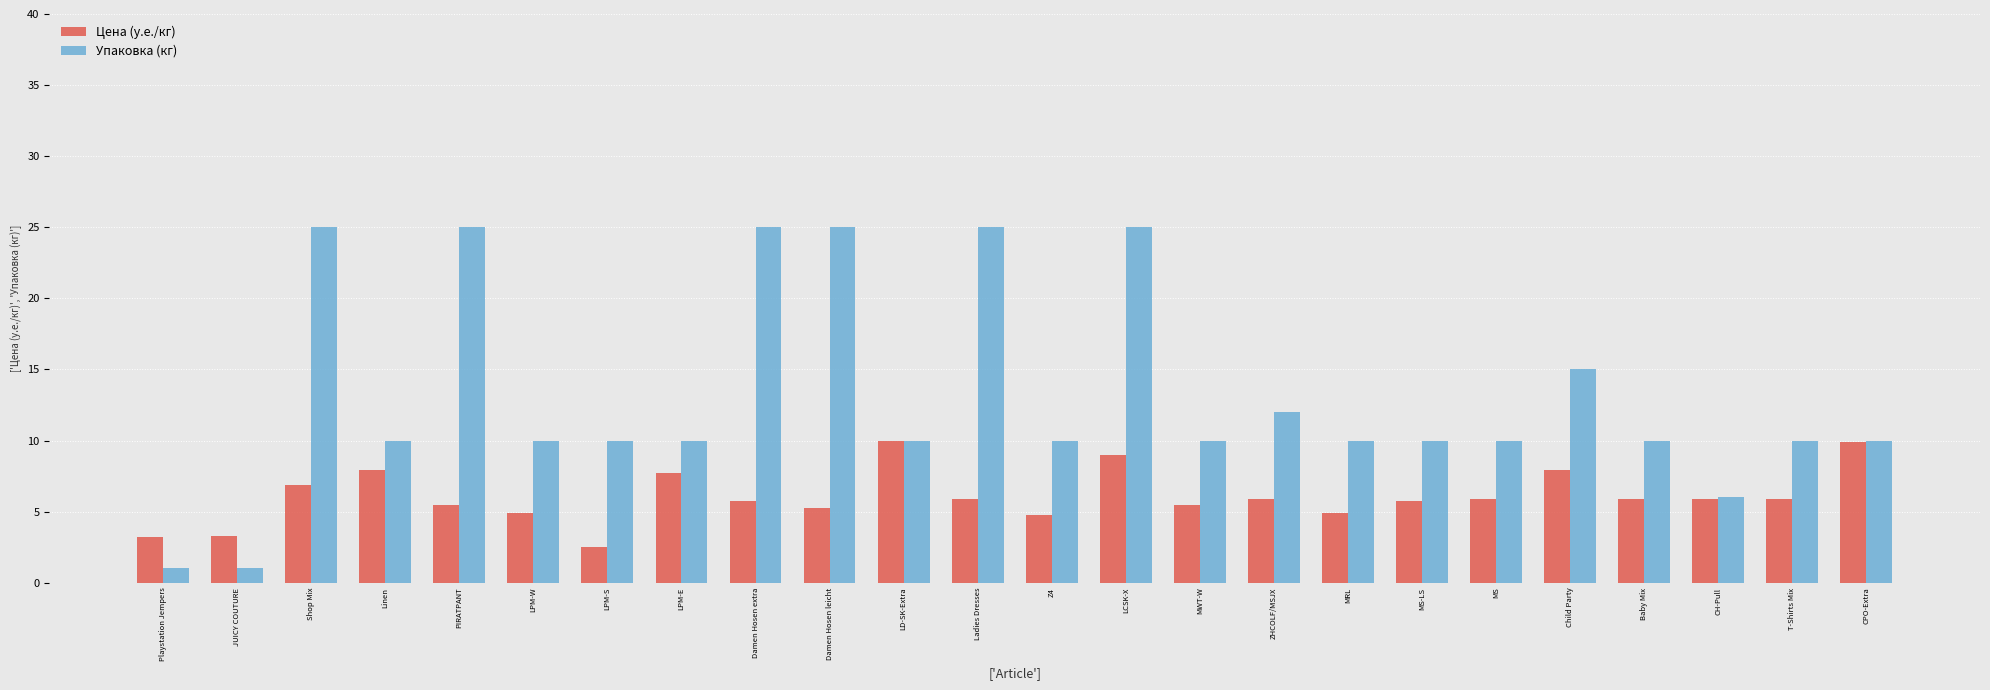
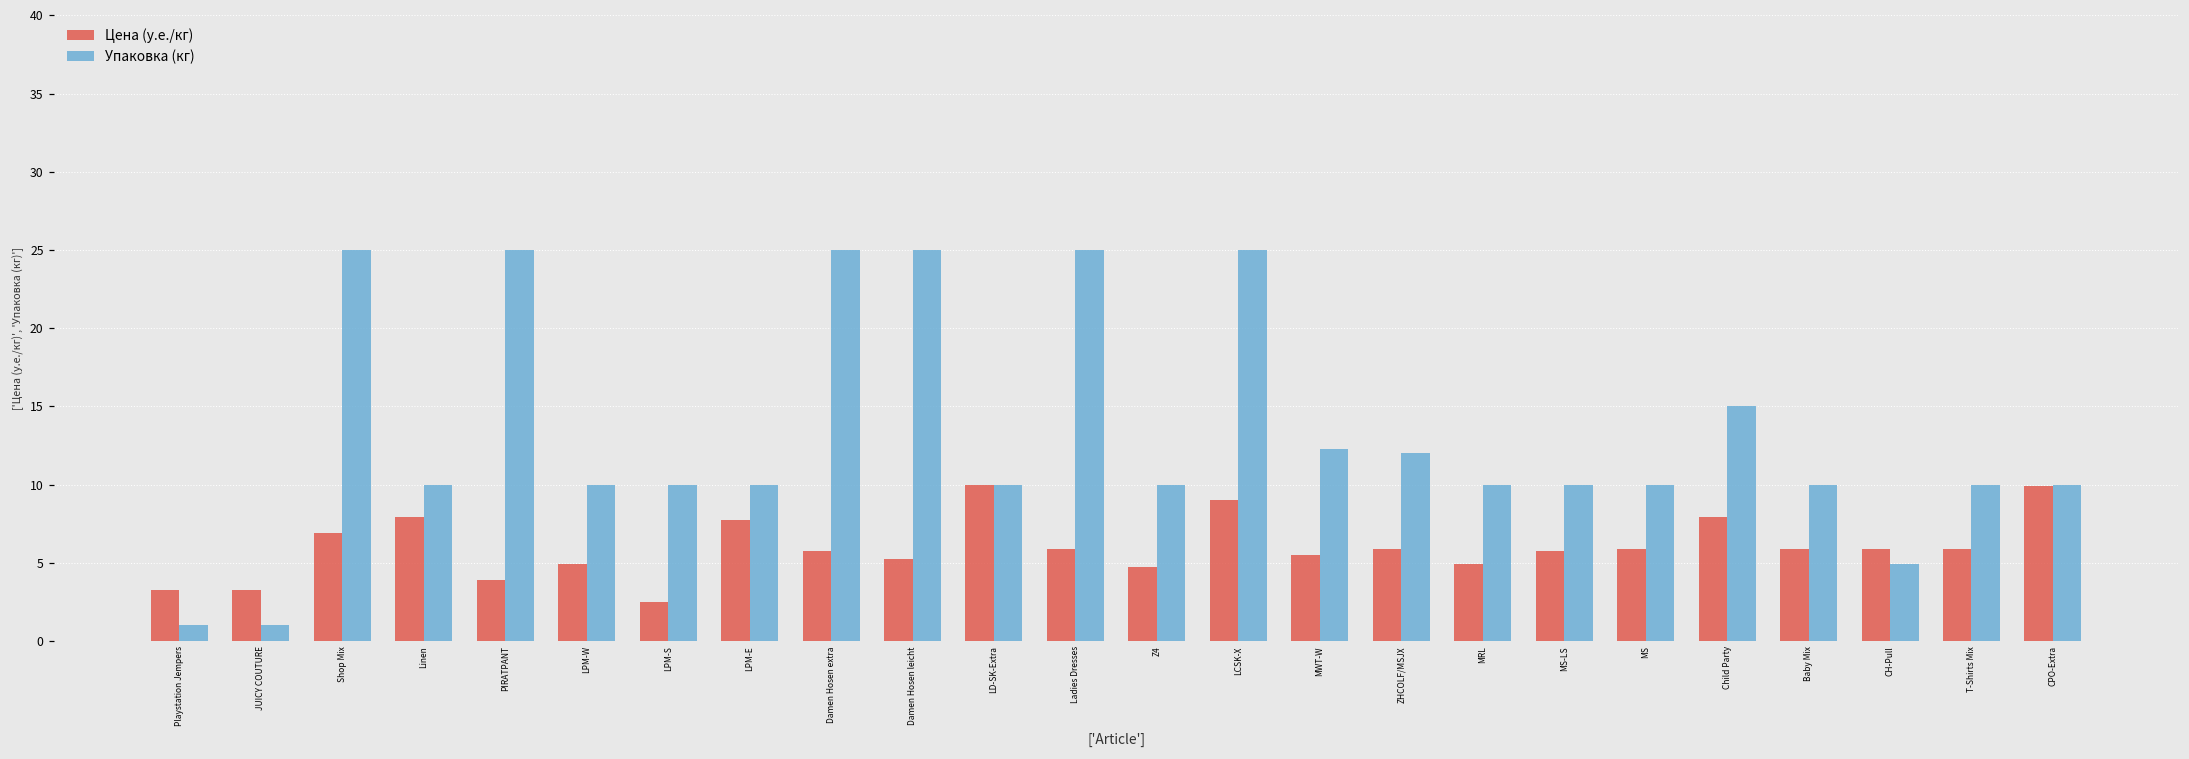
Цена (у.е./кг), PIRATPANT: 5.5 -> 3.9
Упаковка (кг), MWT-W: 10.0 -> 12.3
Упаковка (кг), CH-Pull: 6.0 -> 4.9
